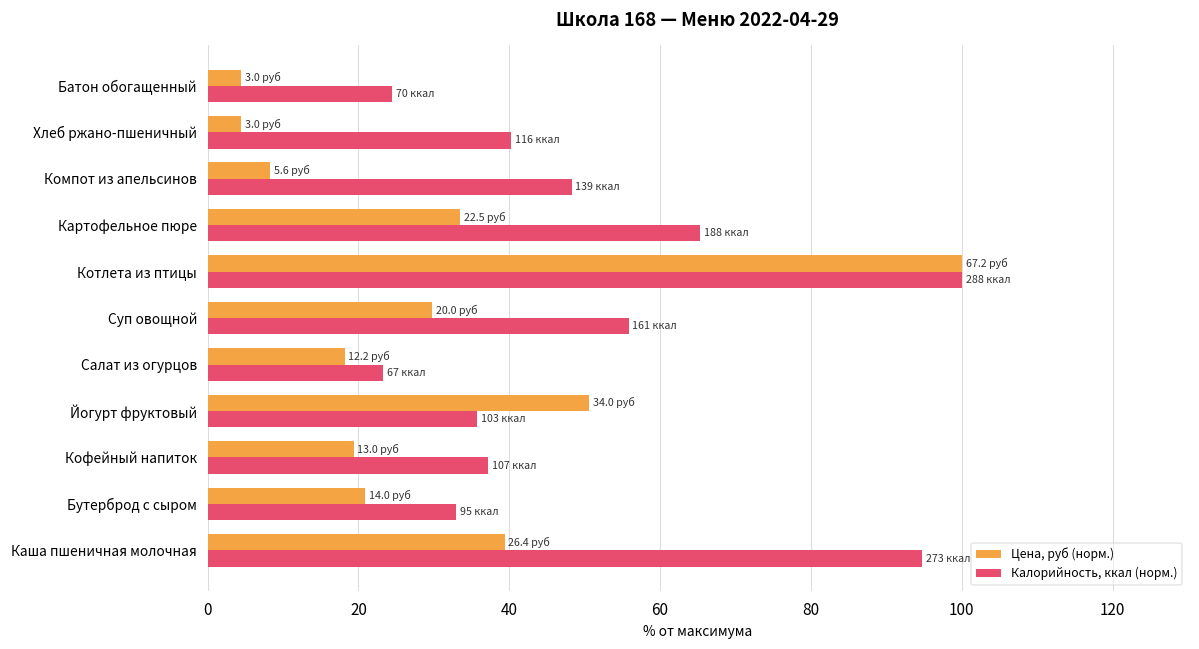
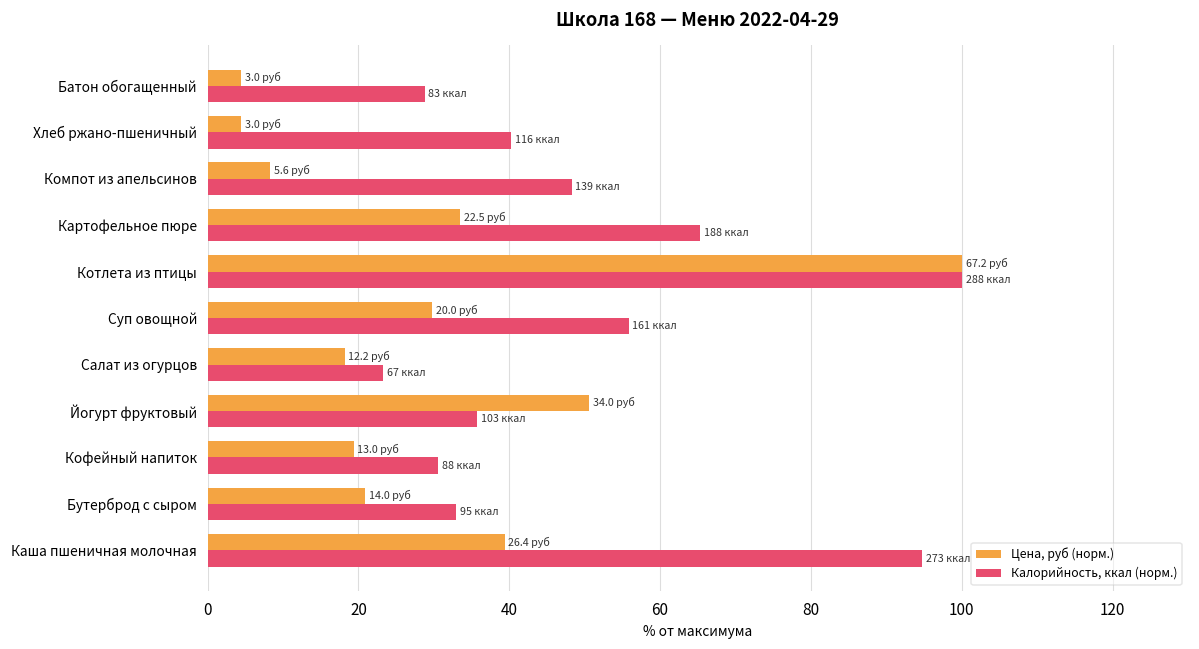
Калорийность, ккал (норм.), Батон обогащенный: 70 -> 83
Калорийность, ккал (норм.), Кофейный напиток: 107 -> 88
